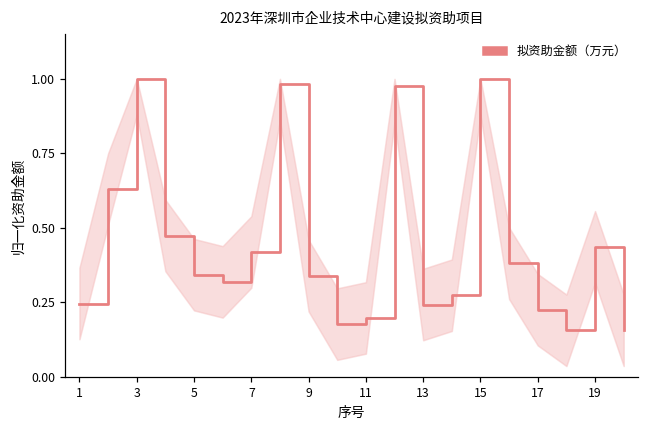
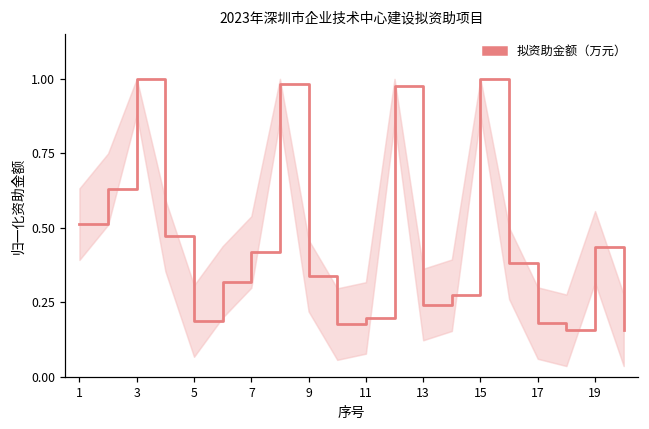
拟资助金额（万元）, 1: 0.25 -> 0.51
拟资助金额（万元）, 5: 0.34 -> 0.19
拟资助金额（万元）, 17: 0.22 -> 0.18
